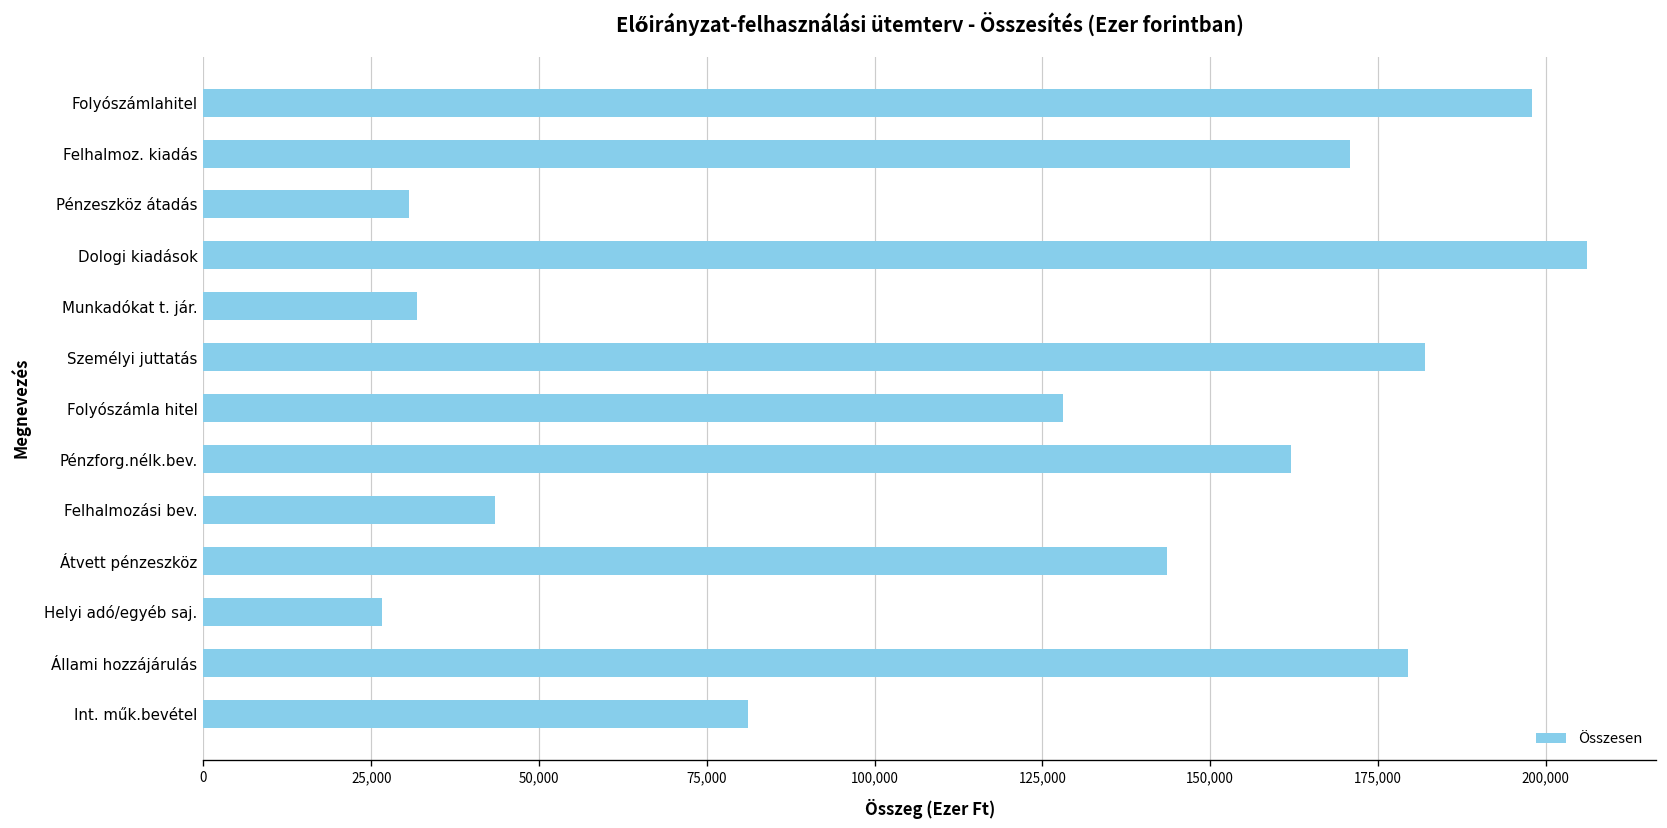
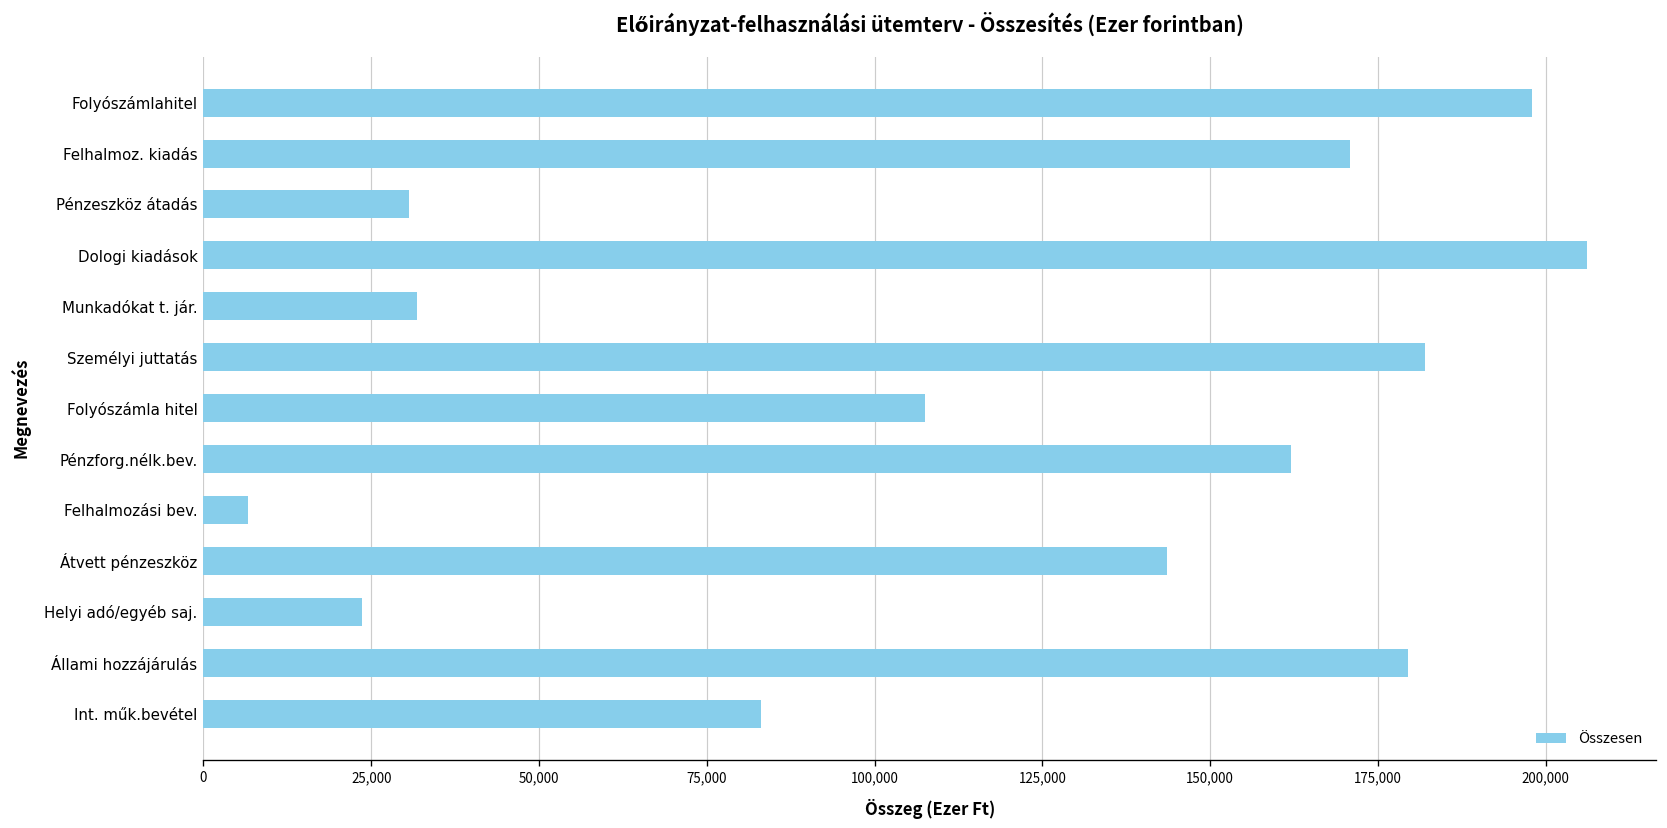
Folyószámla hitel: 128,000 -> 108,000
Felhalmozási bev.: 44,000 -> 7,000
Helyi adó/egyéb saj.: 27,000 -> 24,000
Int. műk.bevétel: 81,000 -> 83,000
